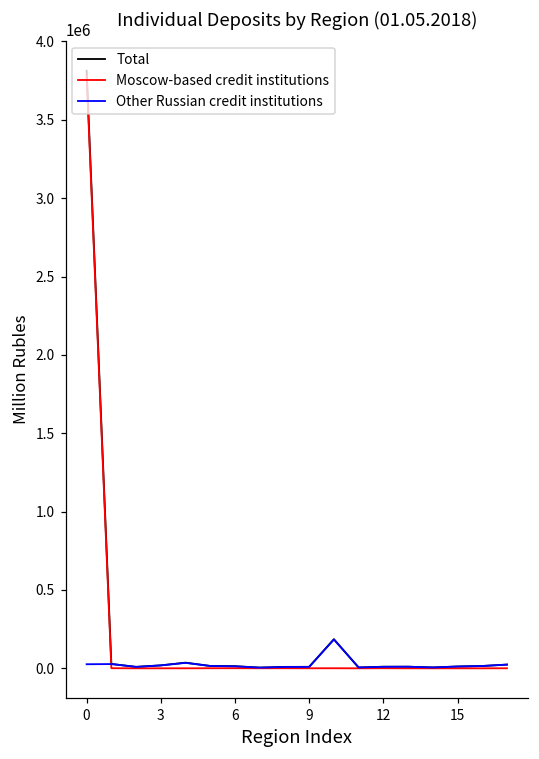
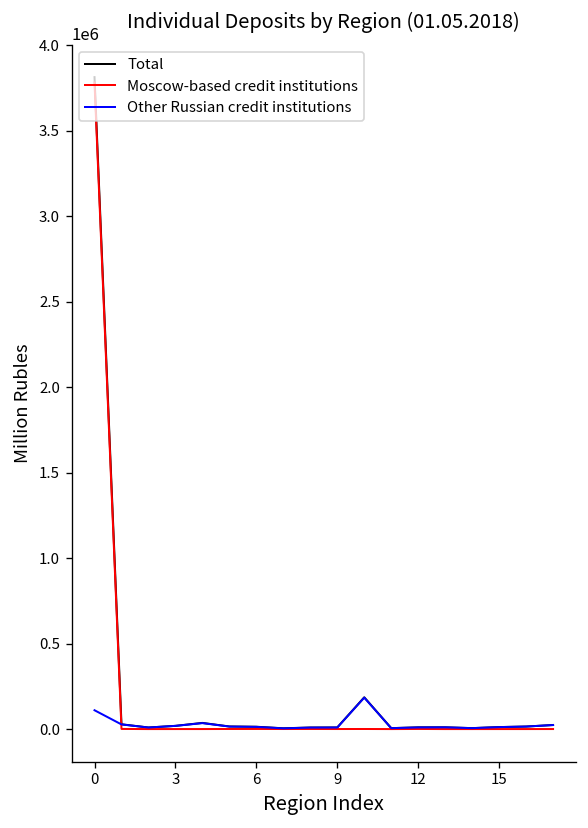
Other Russian credit institutions, 0: 30000 -> 110000
